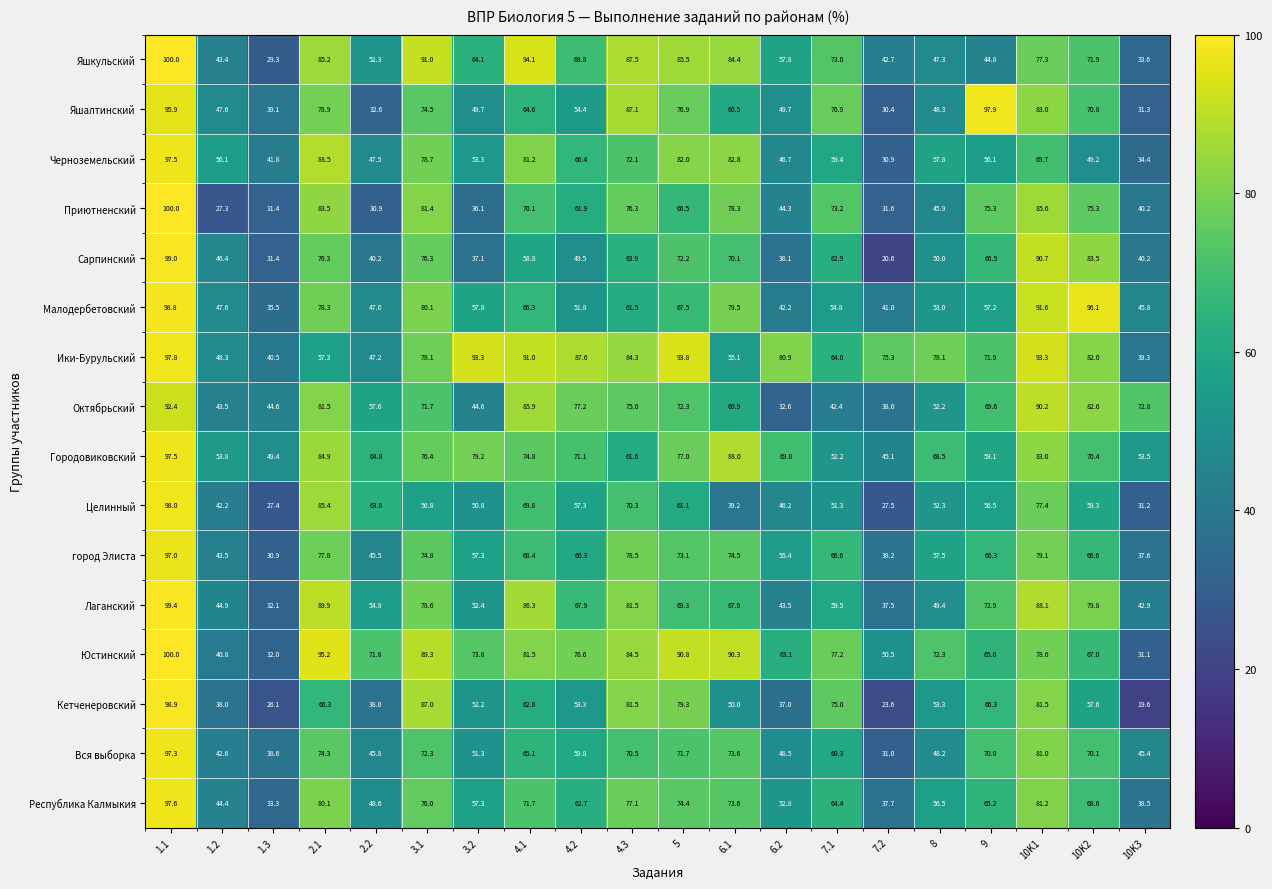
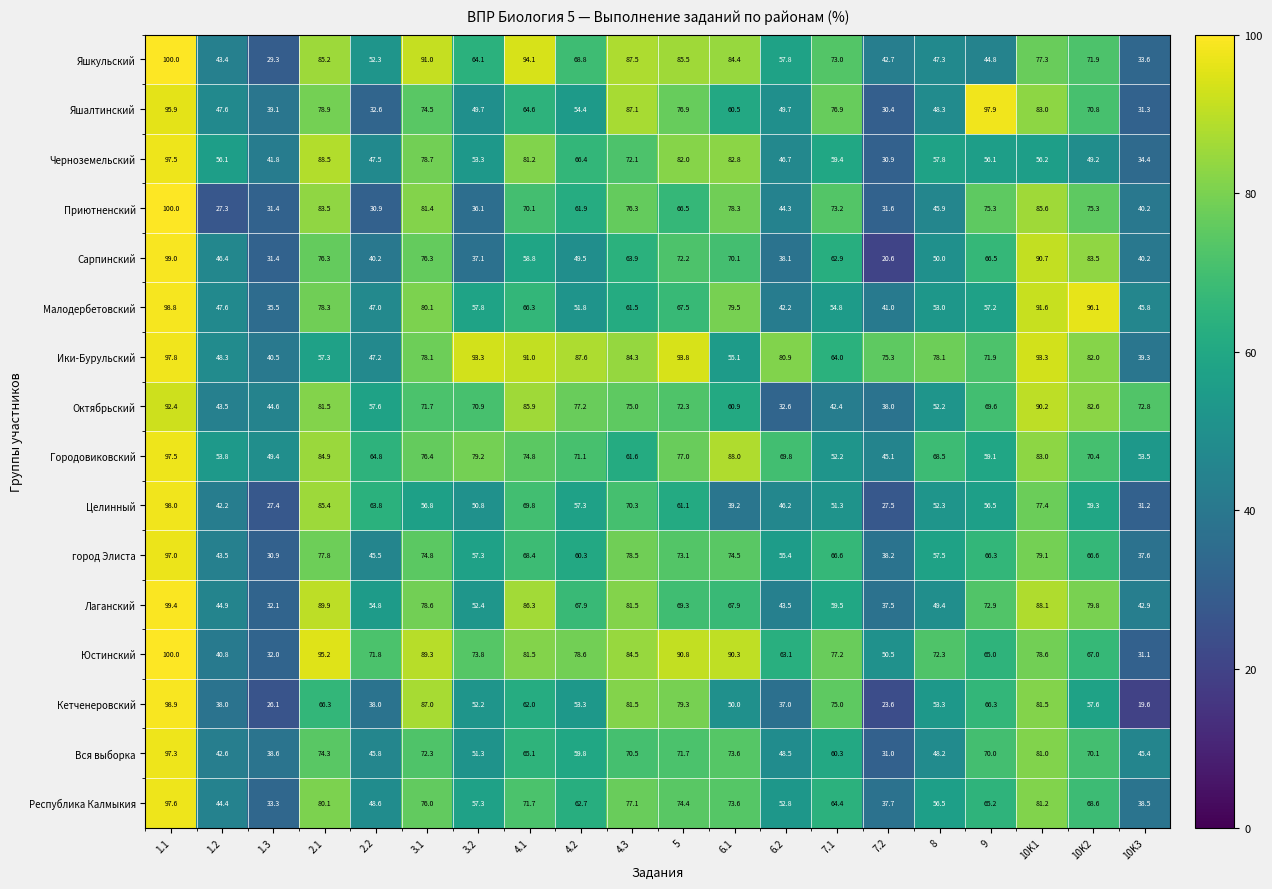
Черноземельский, 10K1: 69.7 -> 56.2
Октябрьский, 3.2: 44.6 -> 70.9
